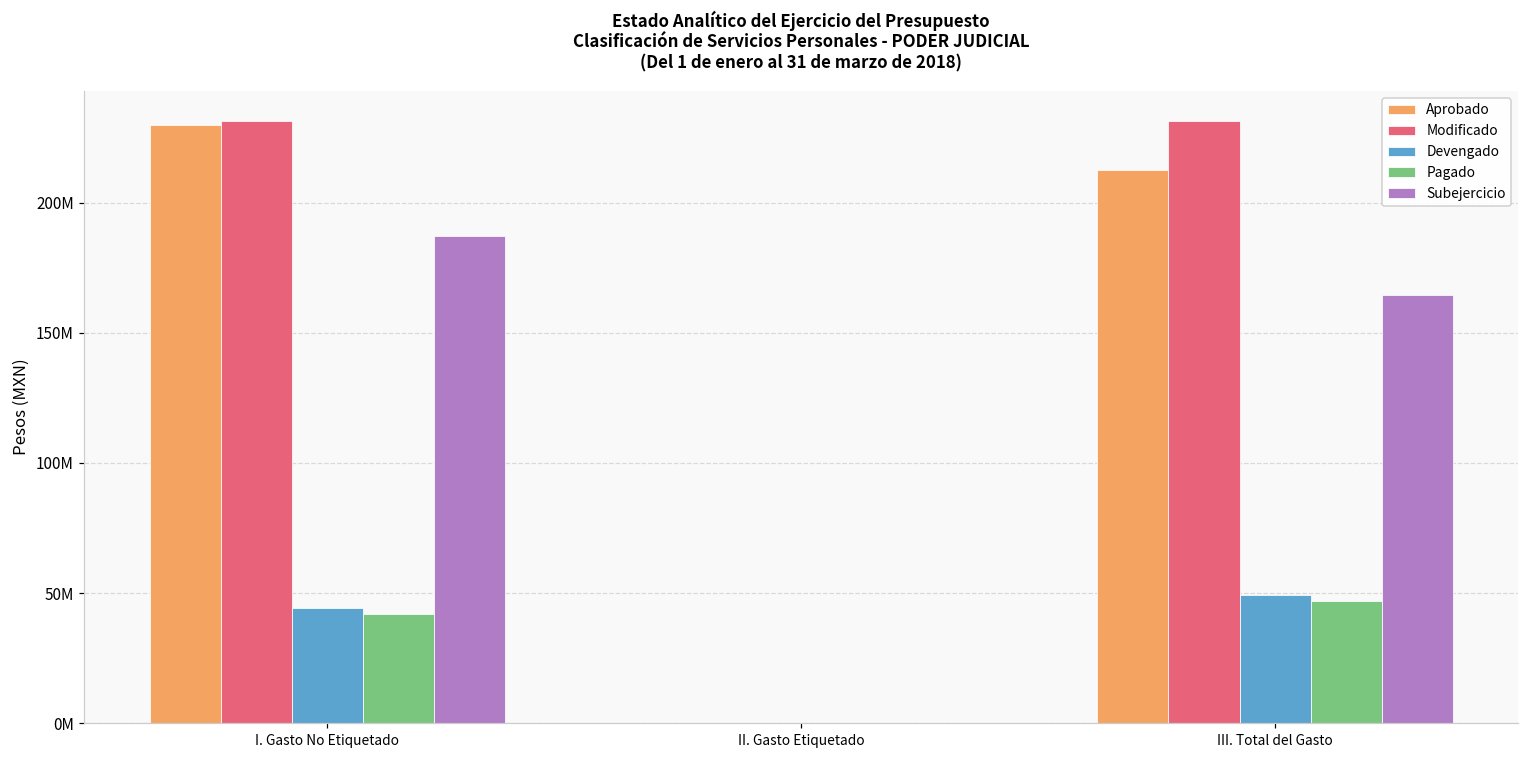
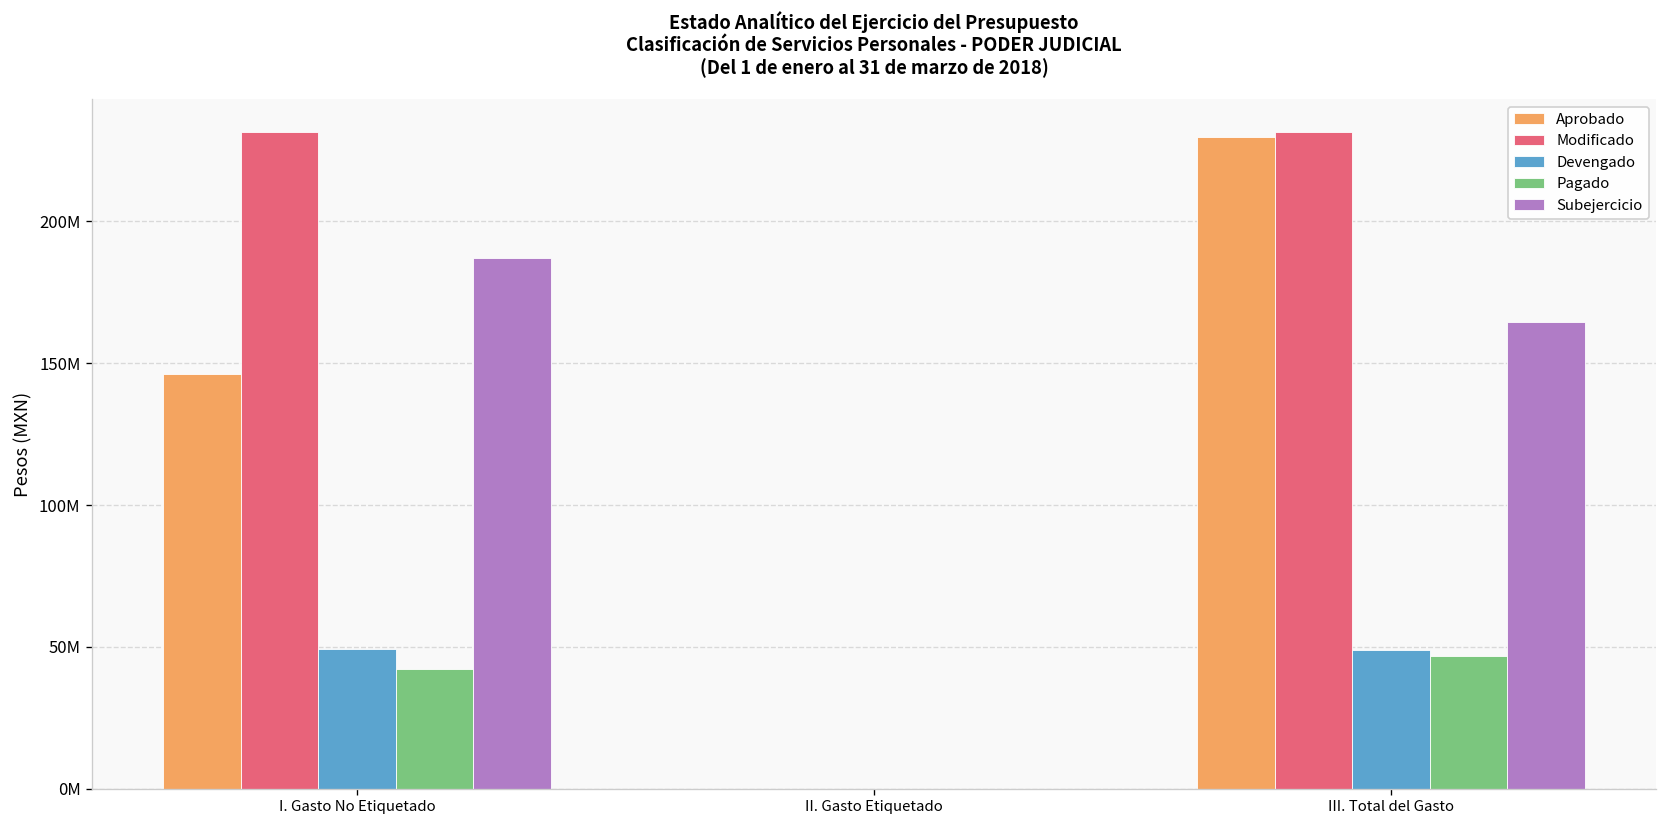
Aprobado, I. Gasto No Etiquetado: 230000000 -> 146000000
Devengado, I. Gasto No Etiquetado: 44000000 -> 49000000
Aprobado, III. Total del Gasto: 213000000 -> 230000000
